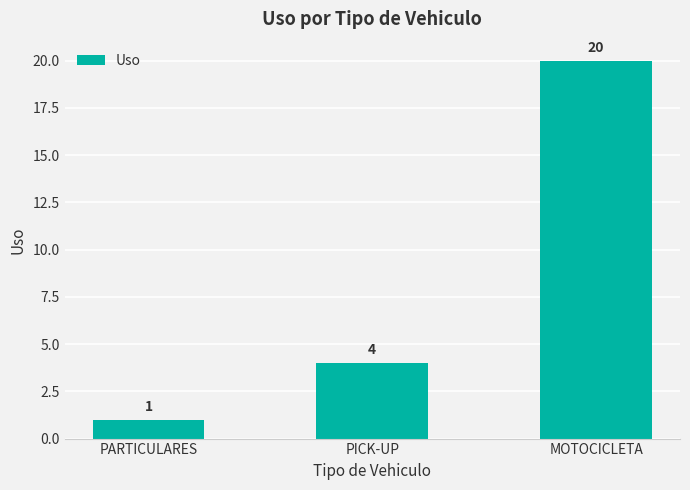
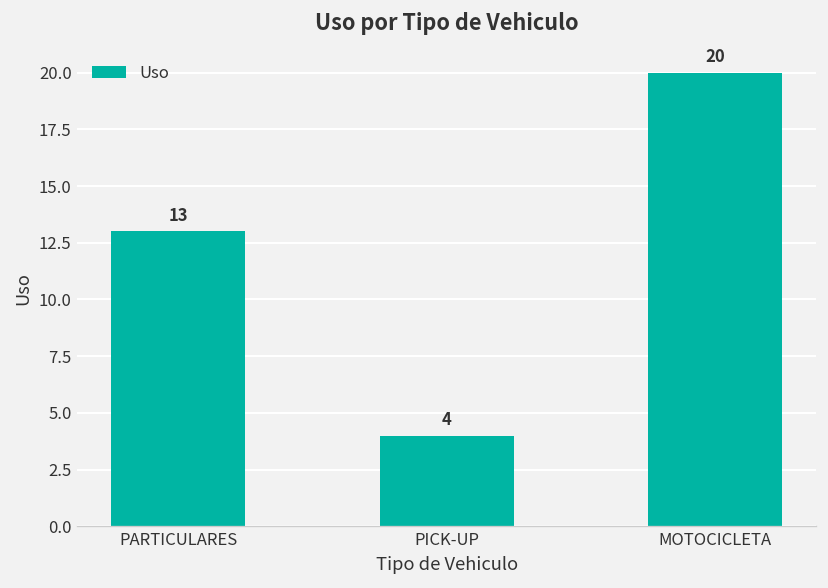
PARTICULARES: 1 -> 13
